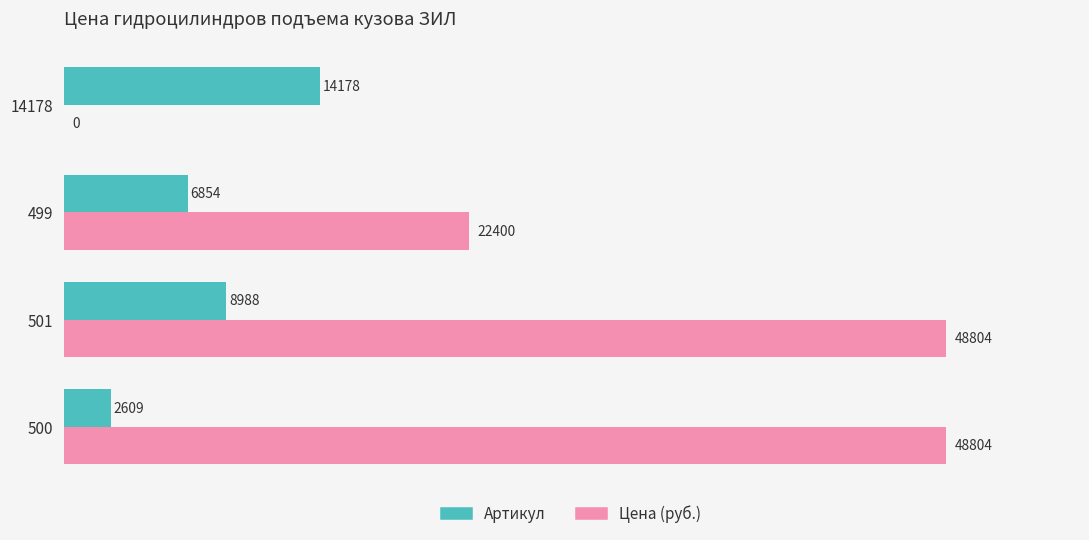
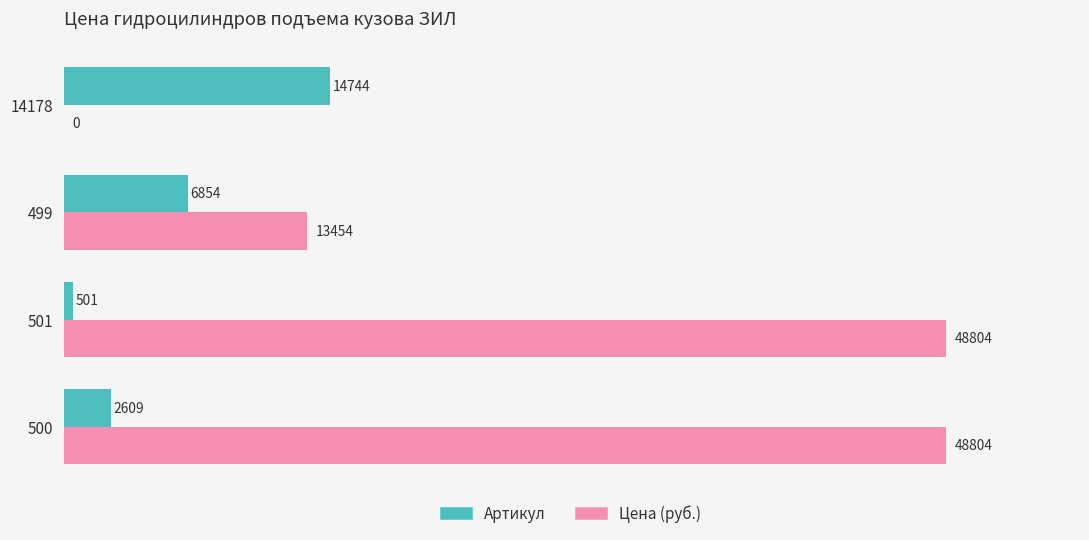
Артикул, 14178: 14178 -> 14744
Цена (руб.), 499: 22400 -> 13454
Артикул, 501: 8988 -> 501
